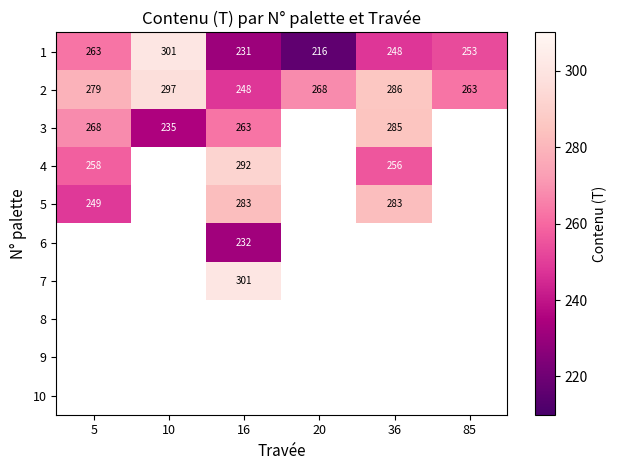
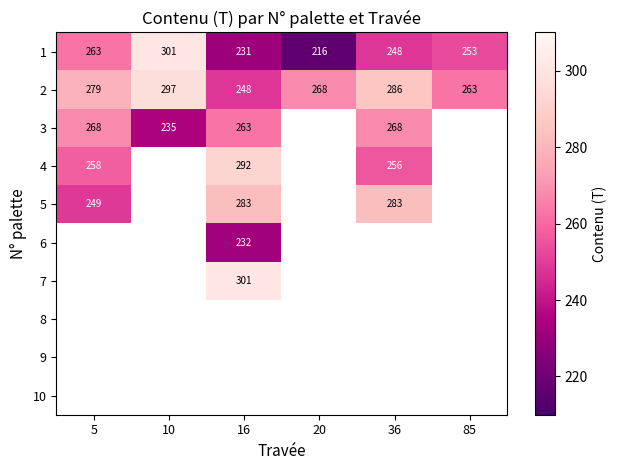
3, 36: 285 -> 268
